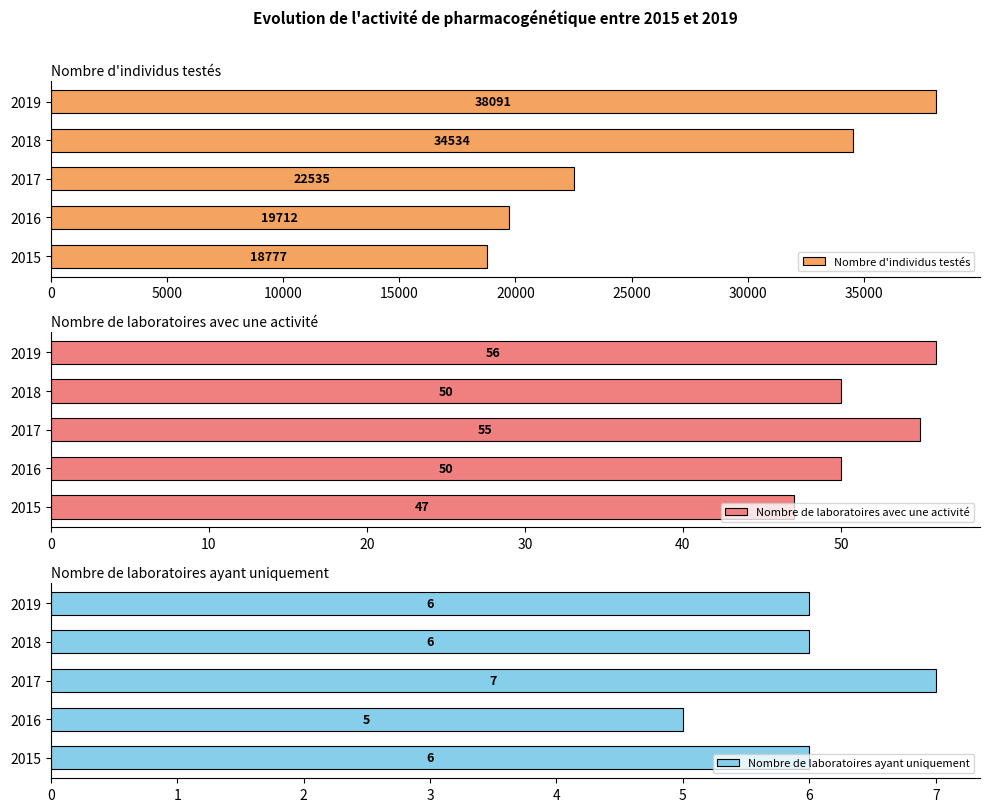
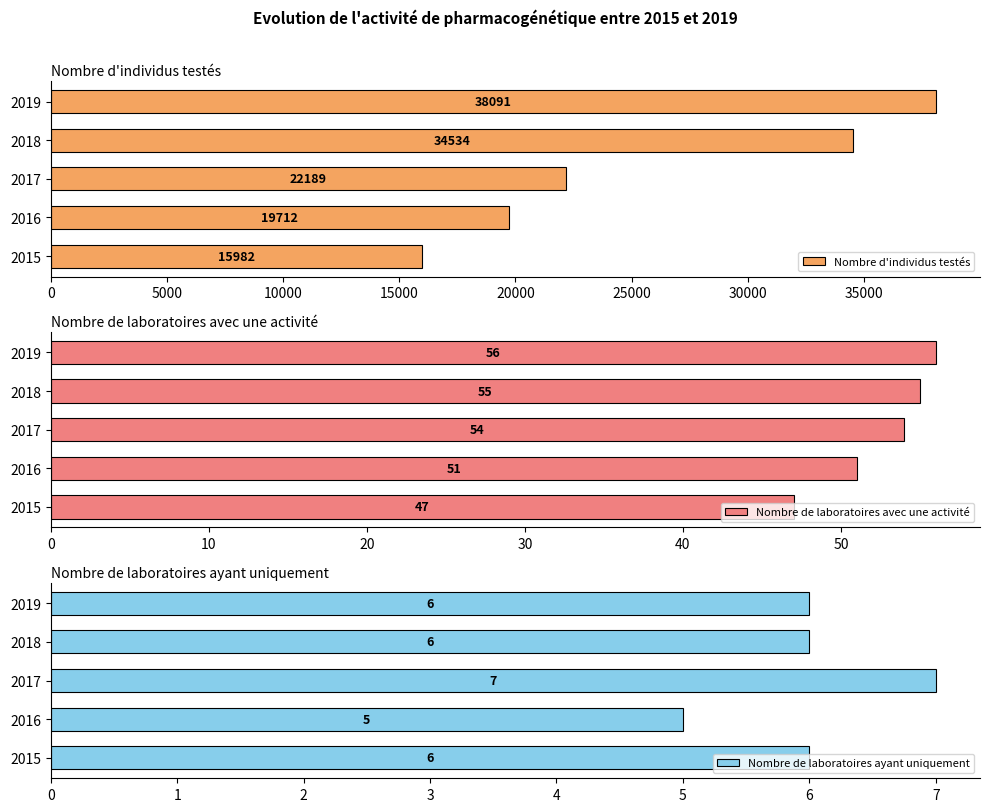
Nombre d'individus testés, 2017: 22535 -> 22189
Nombre d'individus testés, 2015: 18777 -> 15982
Nombre de laboratoires avec une activité, 2018: 50 -> 55
Nombre de laboratoires avec une activité, 2017: 55 -> 54
Nombre de laboratoires avec une activité, 2016: 50 -> 51
